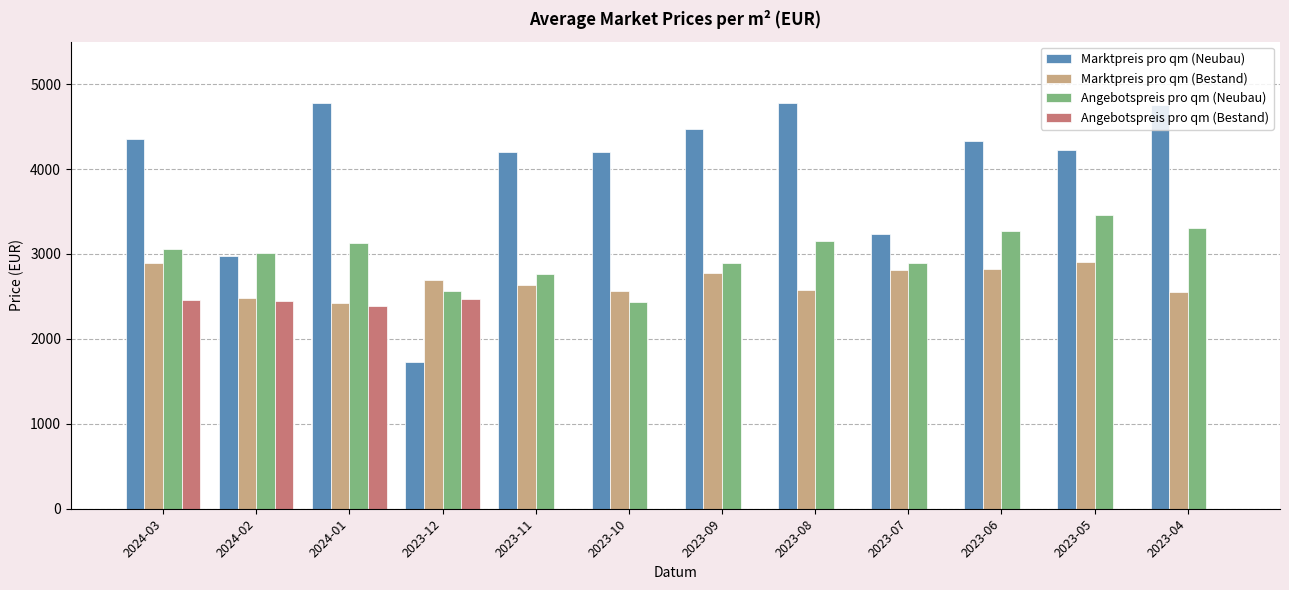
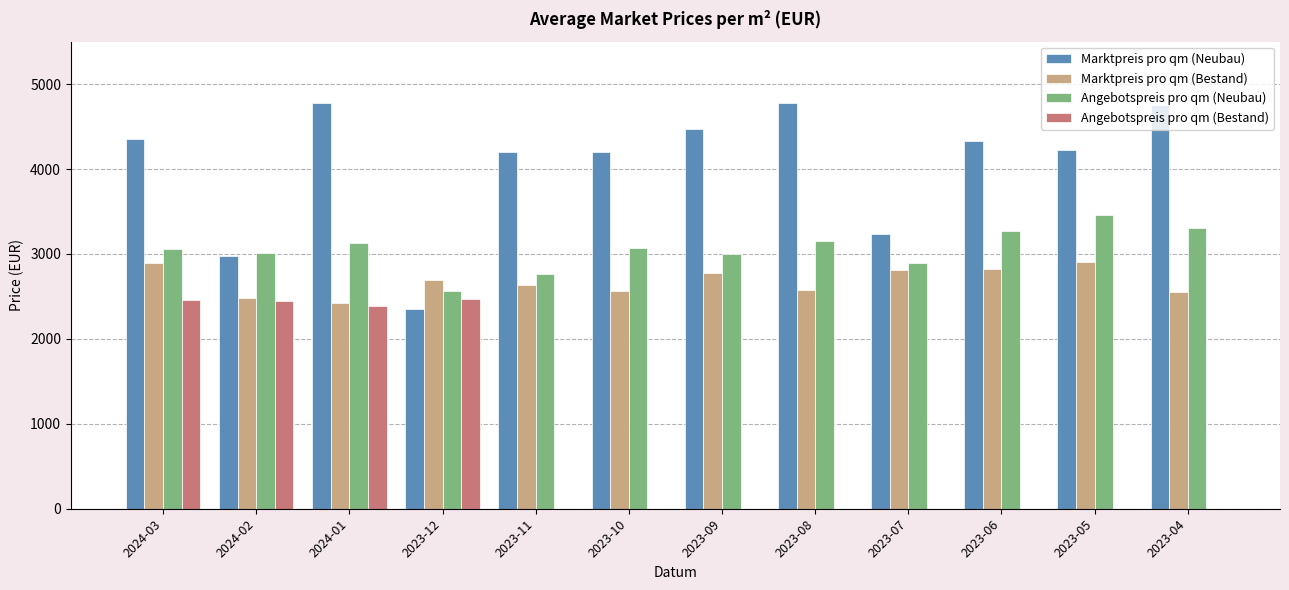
Marktpreis pro qm (Neubau), 2023-12: 1700 -> 2400
Angebotspreis pro qm (Neubau), 2023-10: 2400 -> 3100
Angebotspreis pro qm (Neubau), 2023-09: 2900 -> 3000
